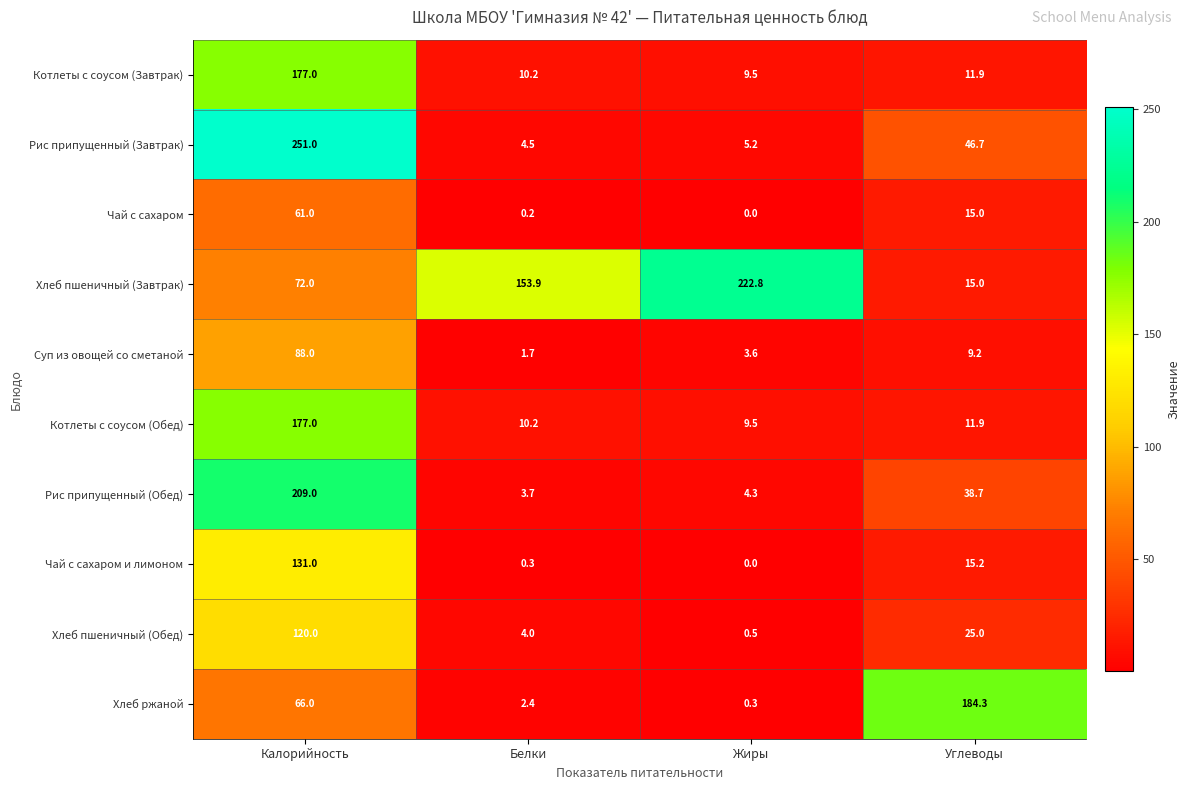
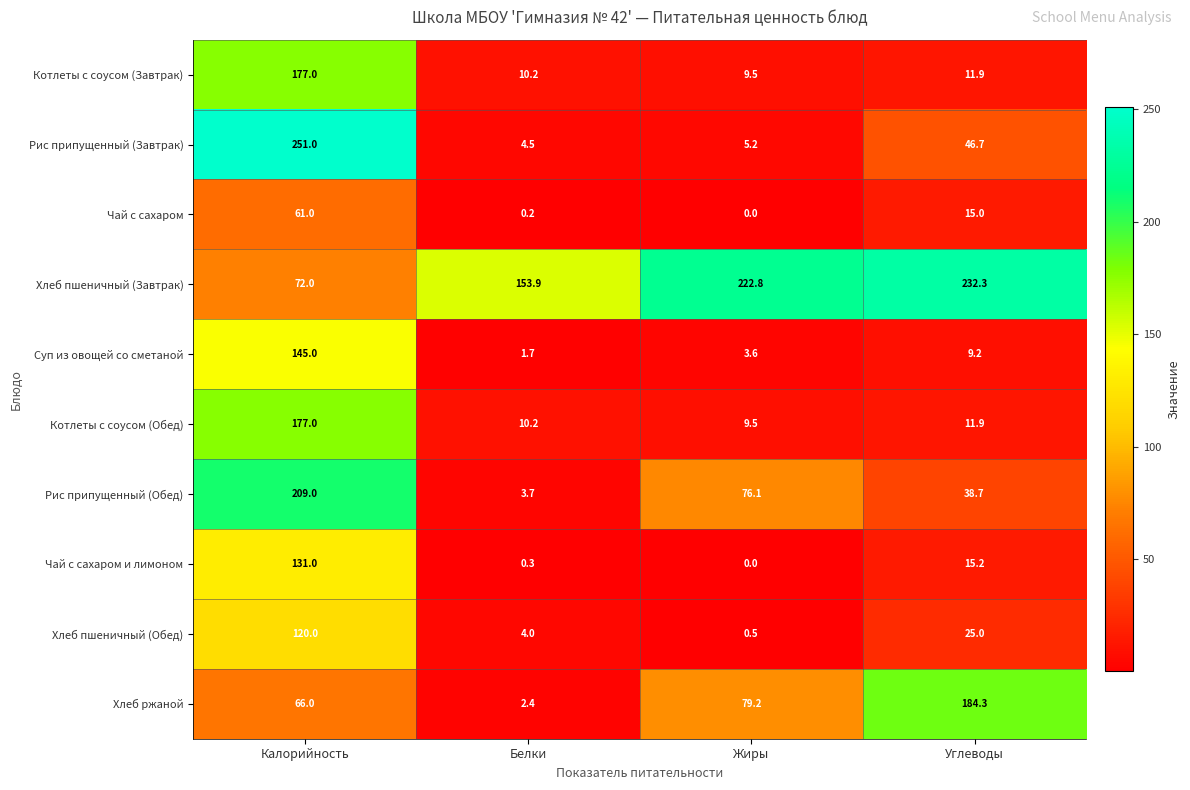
Хлеб пшеничный (Завтрак), Углеводы: 15.0 -> 232.3
Суп из овощей со сметаной, Калорийность: 88.0 -> 145.0
Рис припущенный (Обед), Жиры: 4.3 -> 76.1
Хлеб ржаной, Жиры: 0.3 -> 79.2
